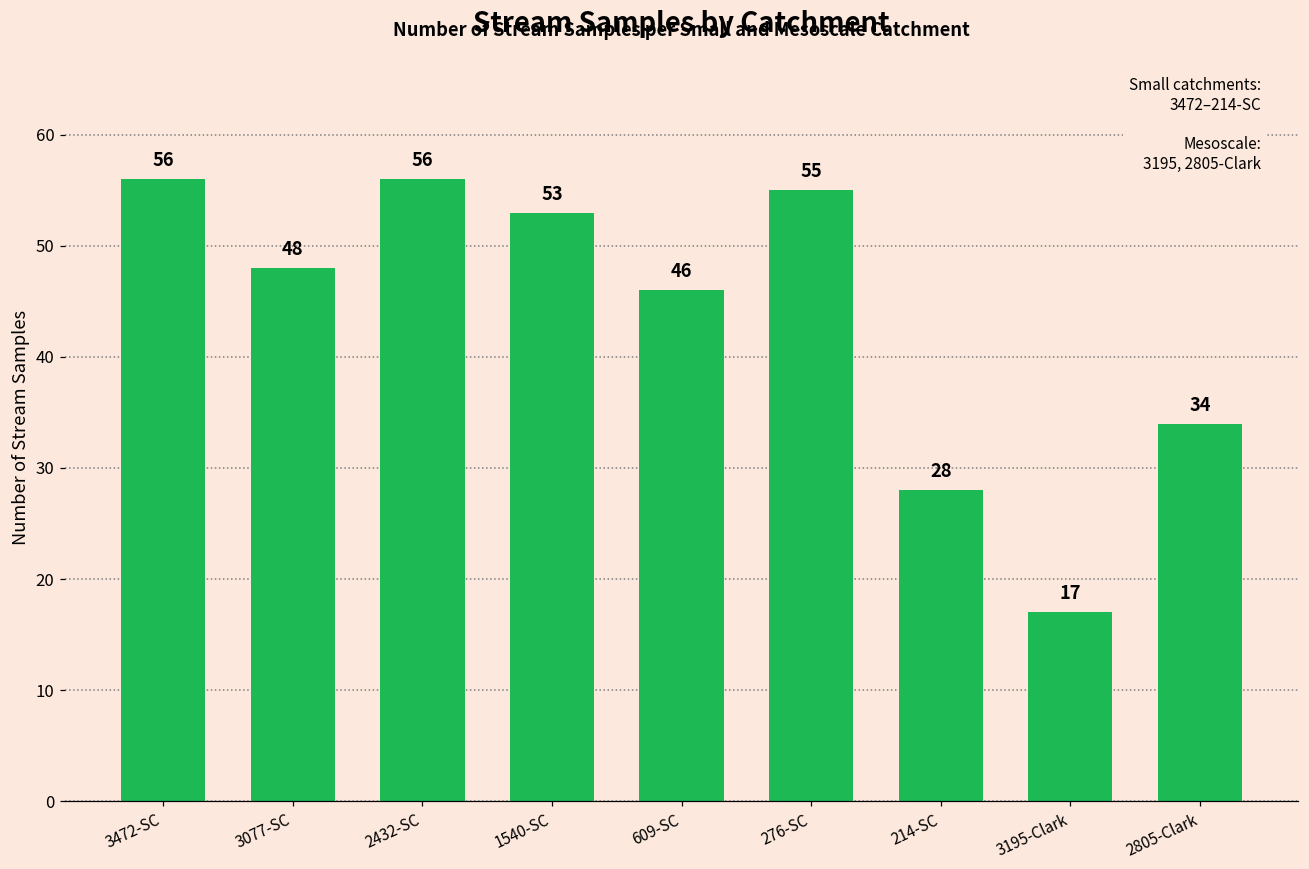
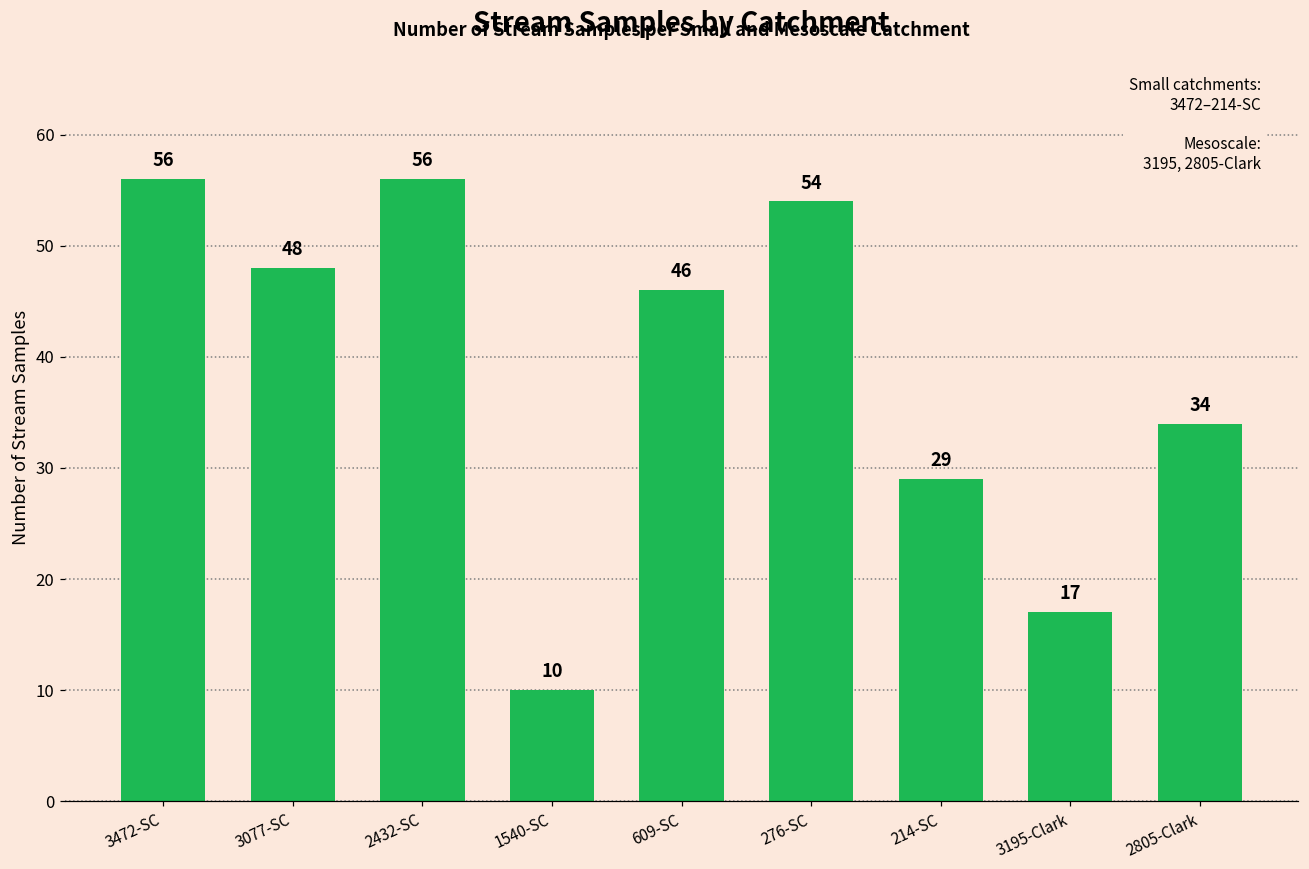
1540-SC: 53 -> 10
276-SC: 55 -> 54
214-SC: 28 -> 29
